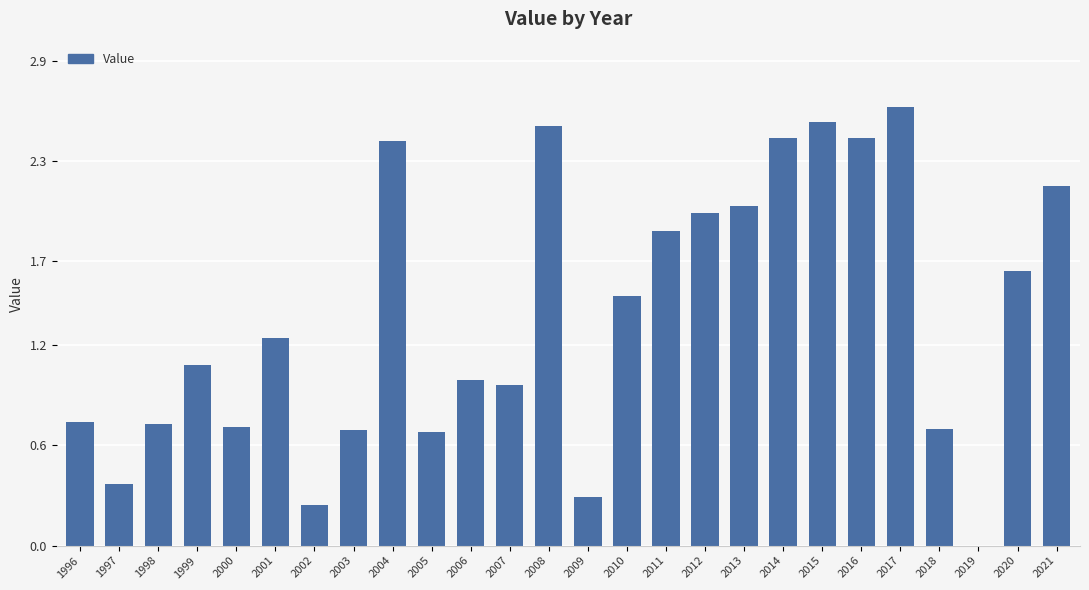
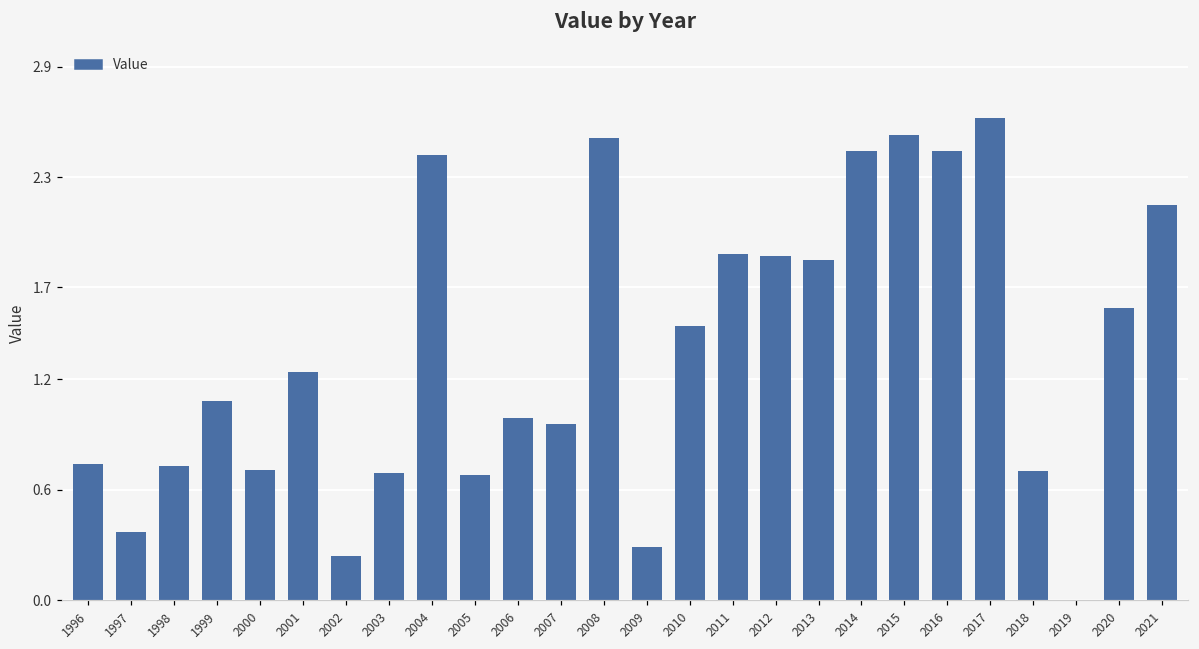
2012: 1.99 -> 1.87
2013: 2.03 -> 1.85
2020: 1.64 -> 1.59
